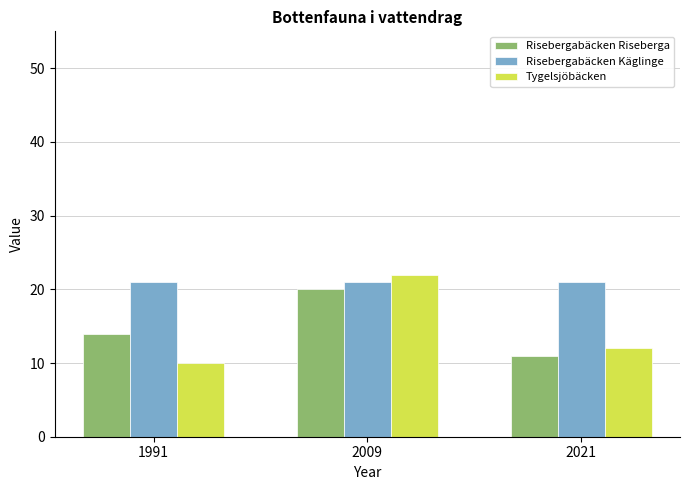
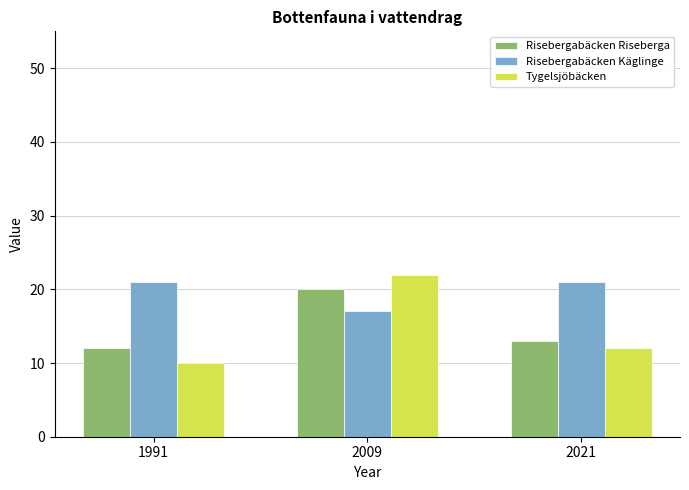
Risebergabäcken Riseberga, 1991: 14 -> 12
Risebergabäcken Käglinge, 2009: 21 -> 17
Risebergabäcken Riseberga, 2021: 11 -> 13
